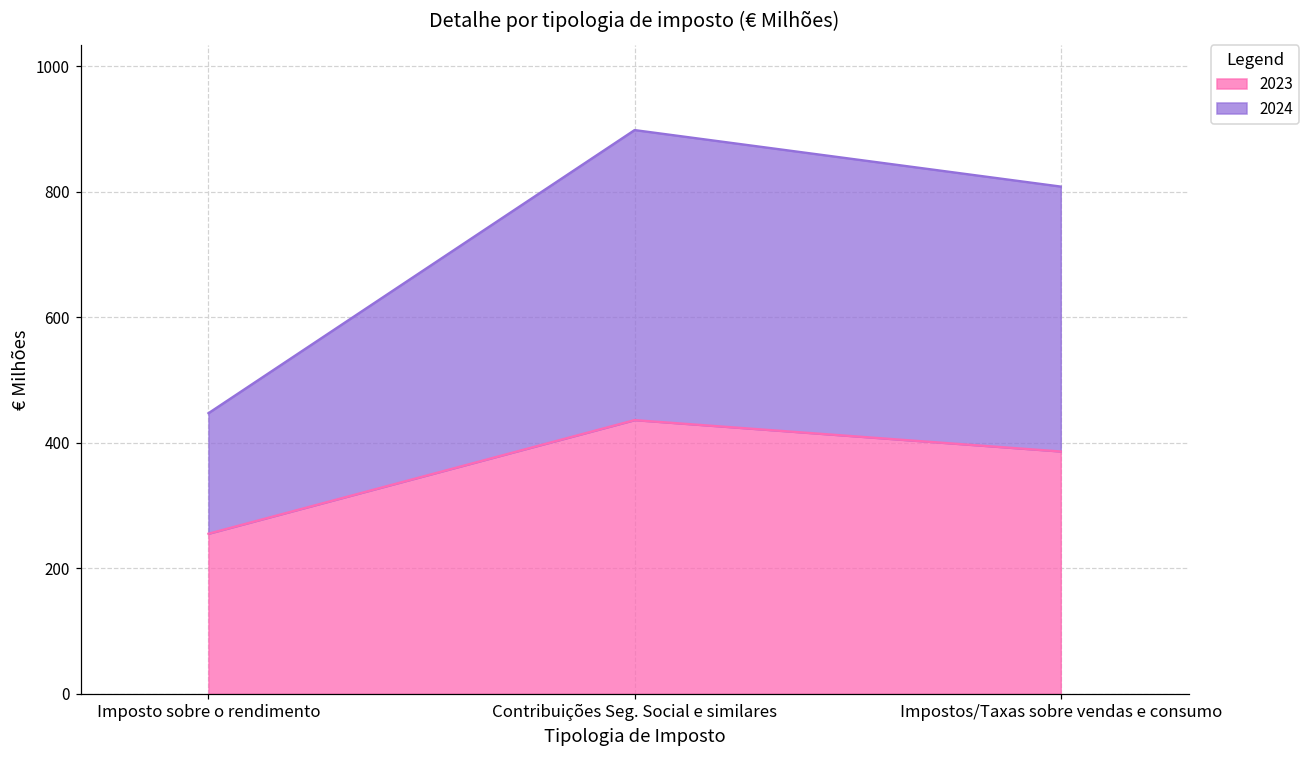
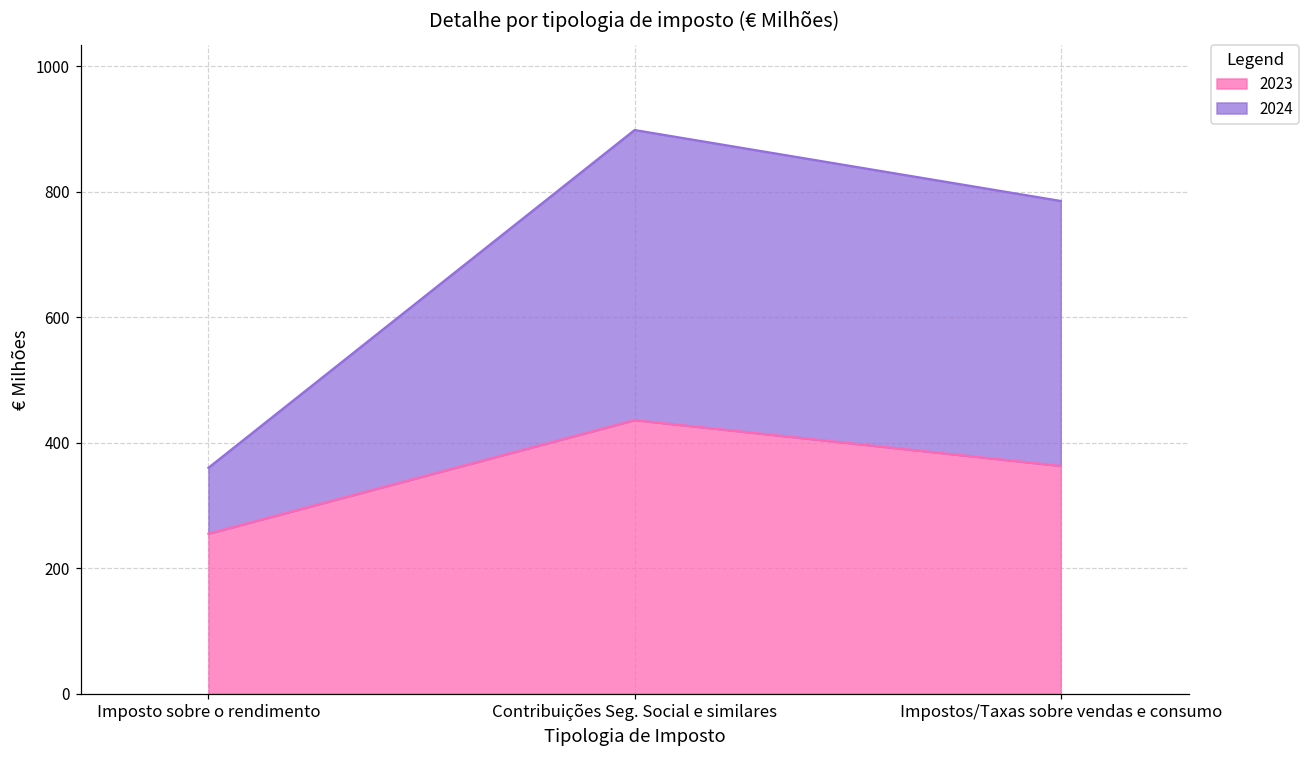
2024, Imposto sobre o rendimento: 190 -> 110
2023, Impostos/Taxas sobre vendas e consumo: 390 -> 360
